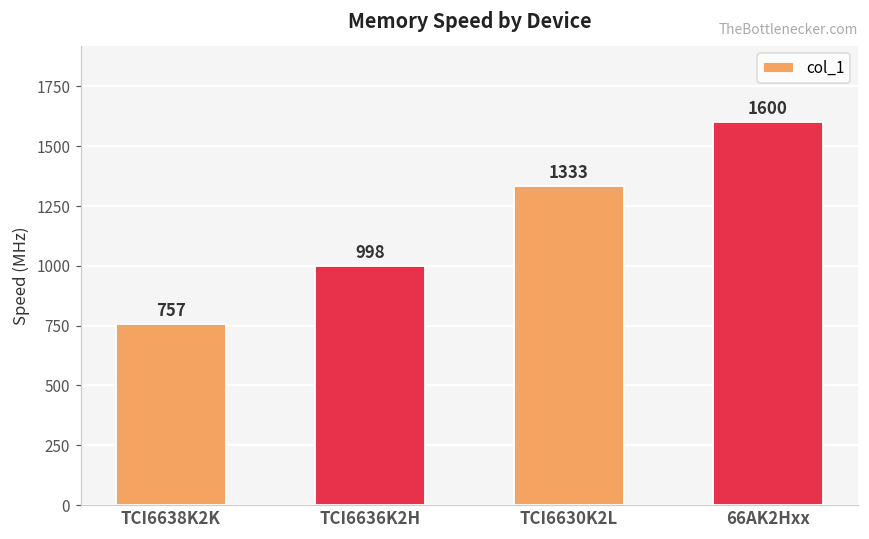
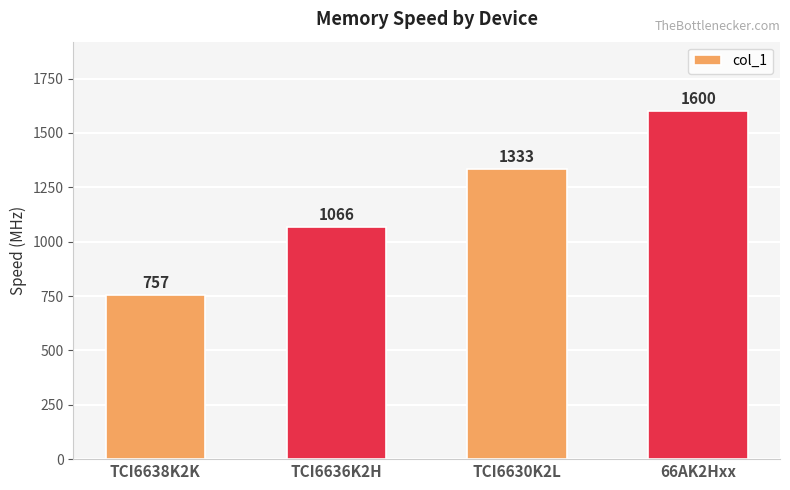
TCI6636K2H: 998 -> 1066
